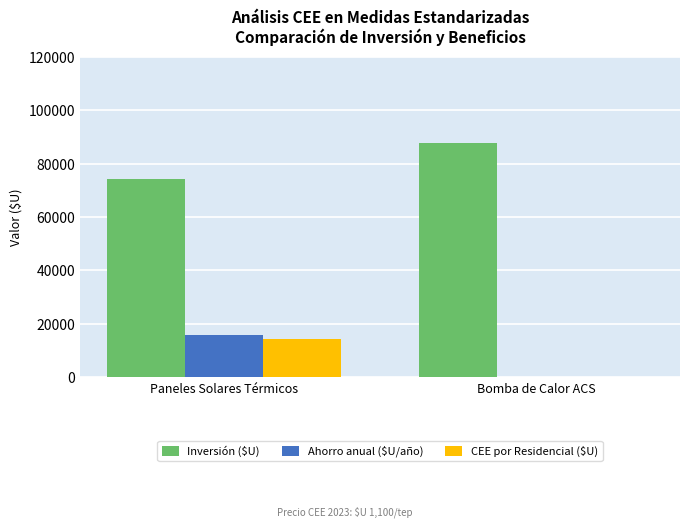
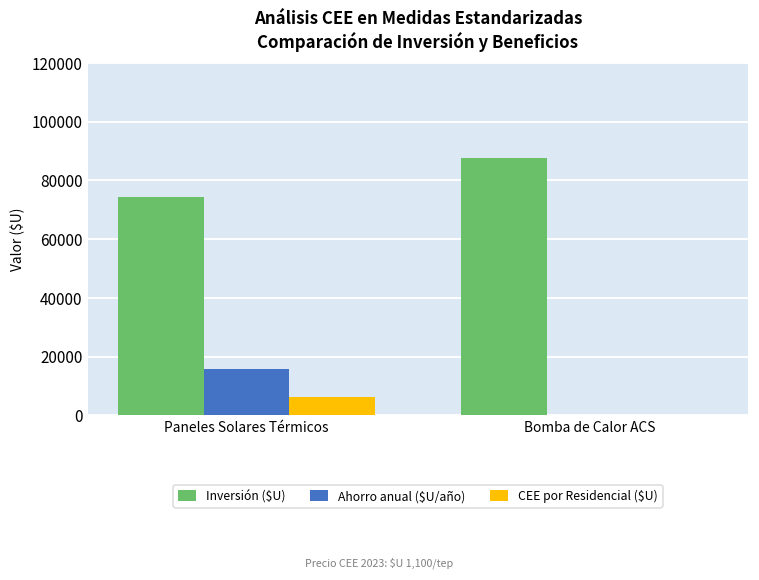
CEE por Residencial ($U), Paneles Solares Térmicos: 14000 -> 6000
